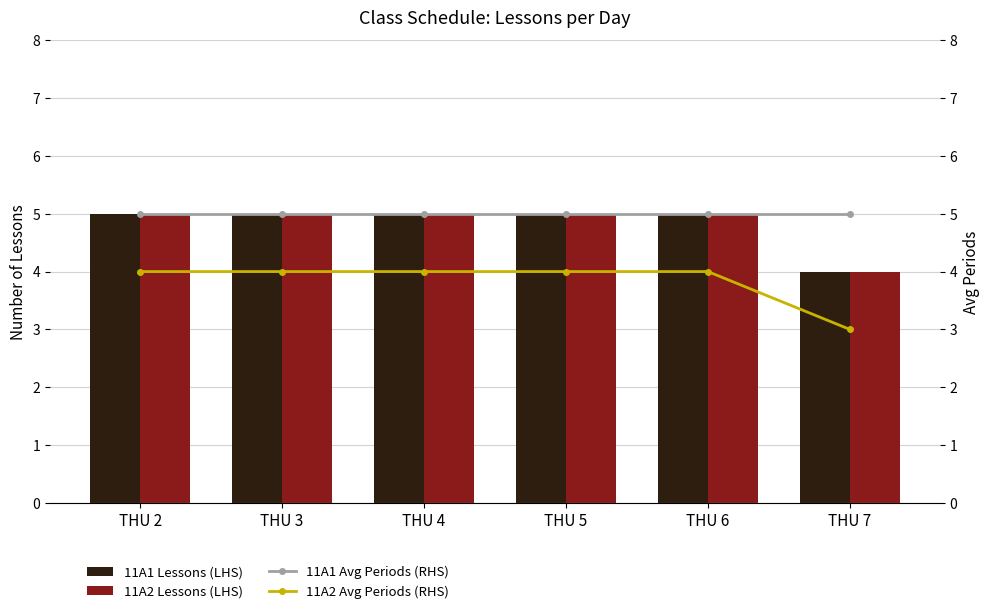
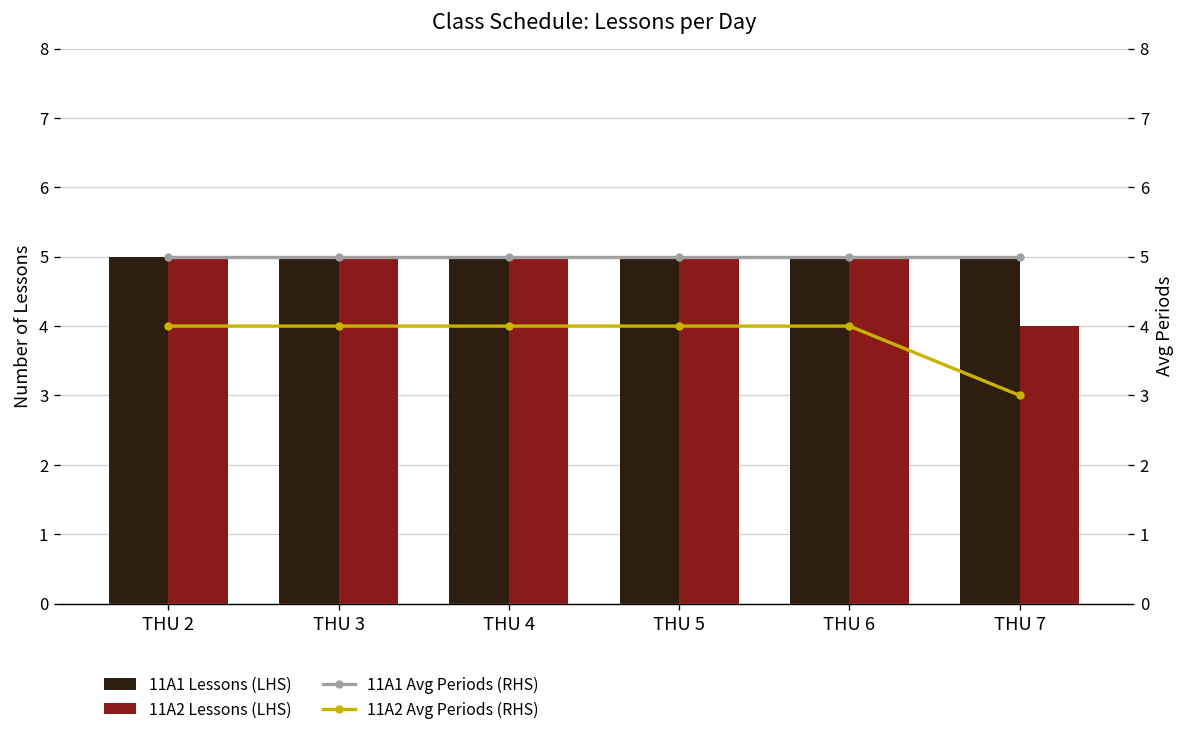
11A1 Lessons (LHS), THU 7: 4 -> 5
